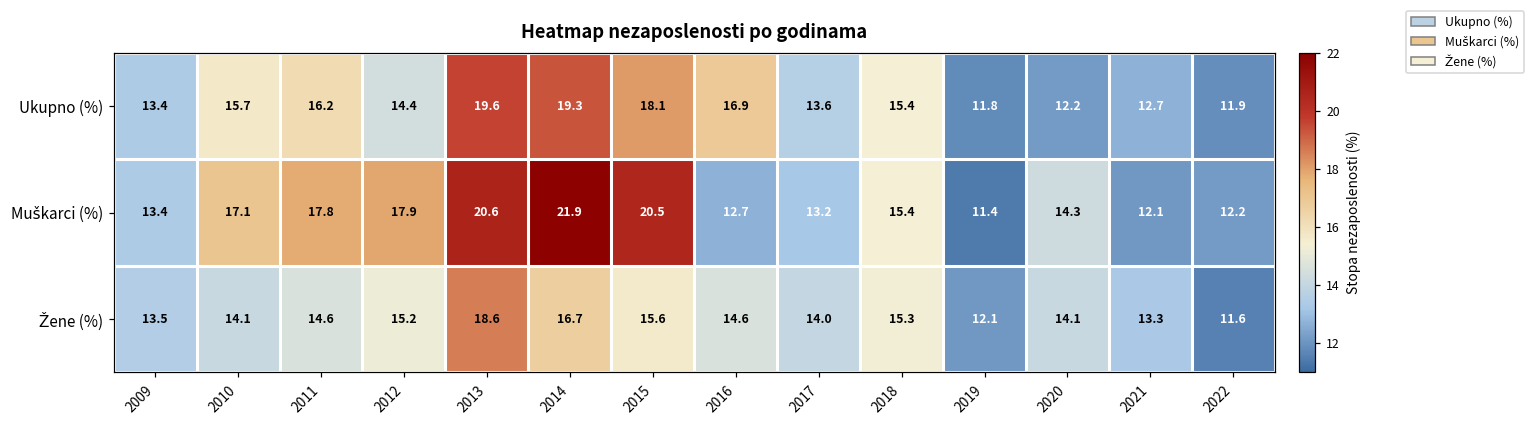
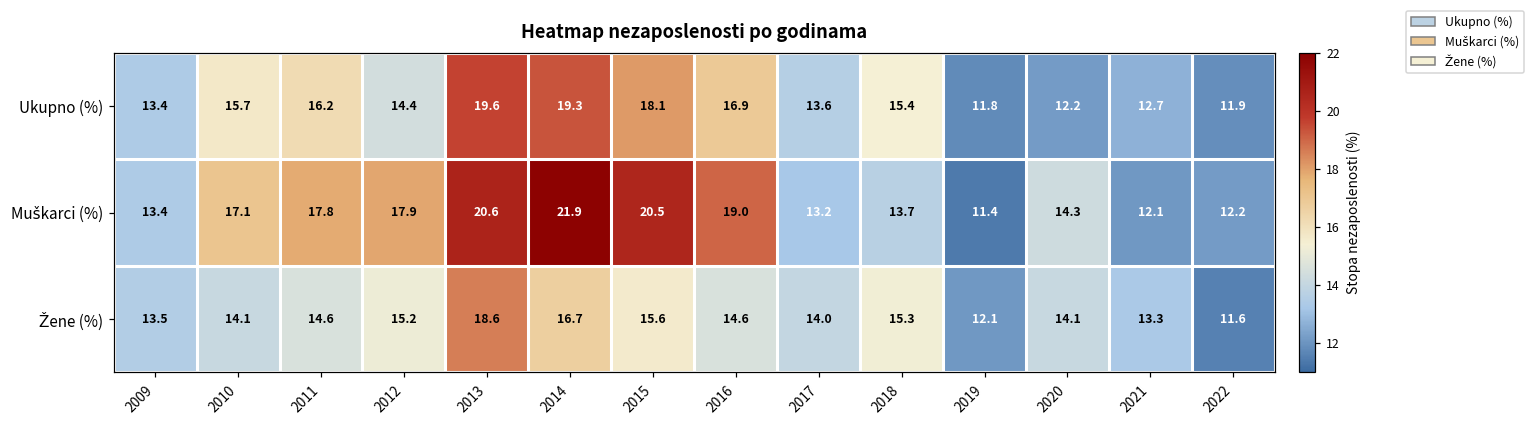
Muškarci (%), 2016: 12.7 -> 19.0
Muškarci (%), 2018: 15.4 -> 13.7
